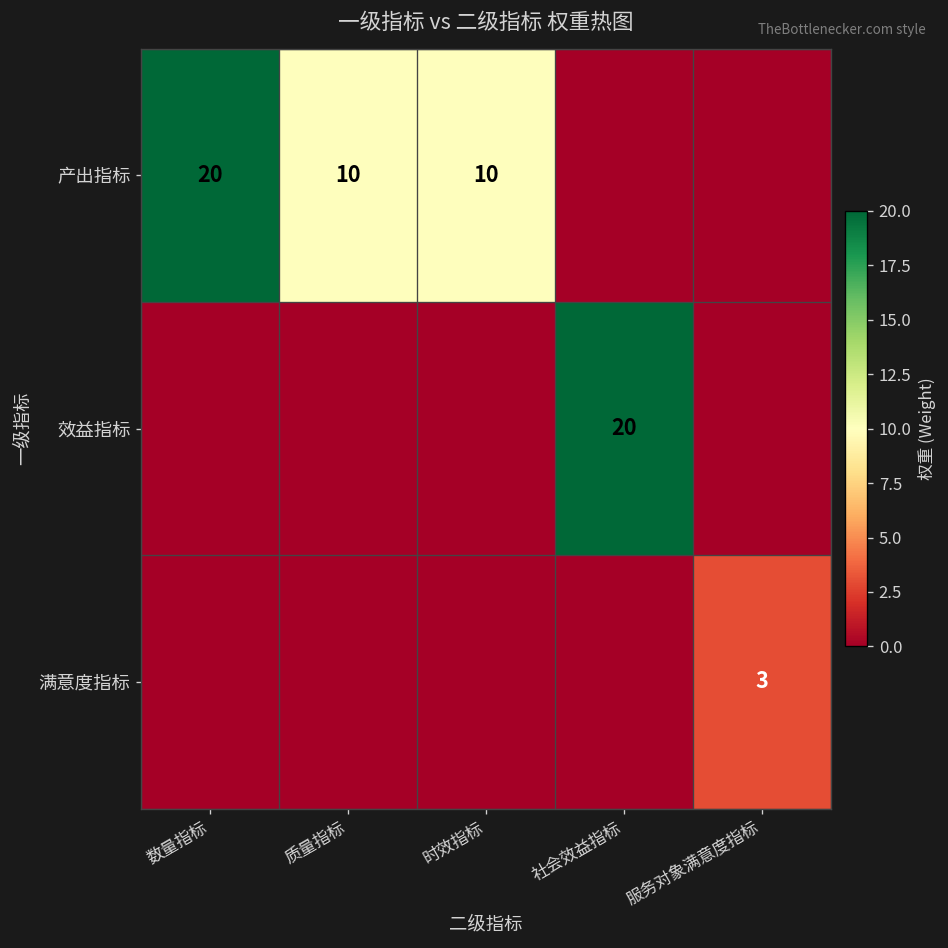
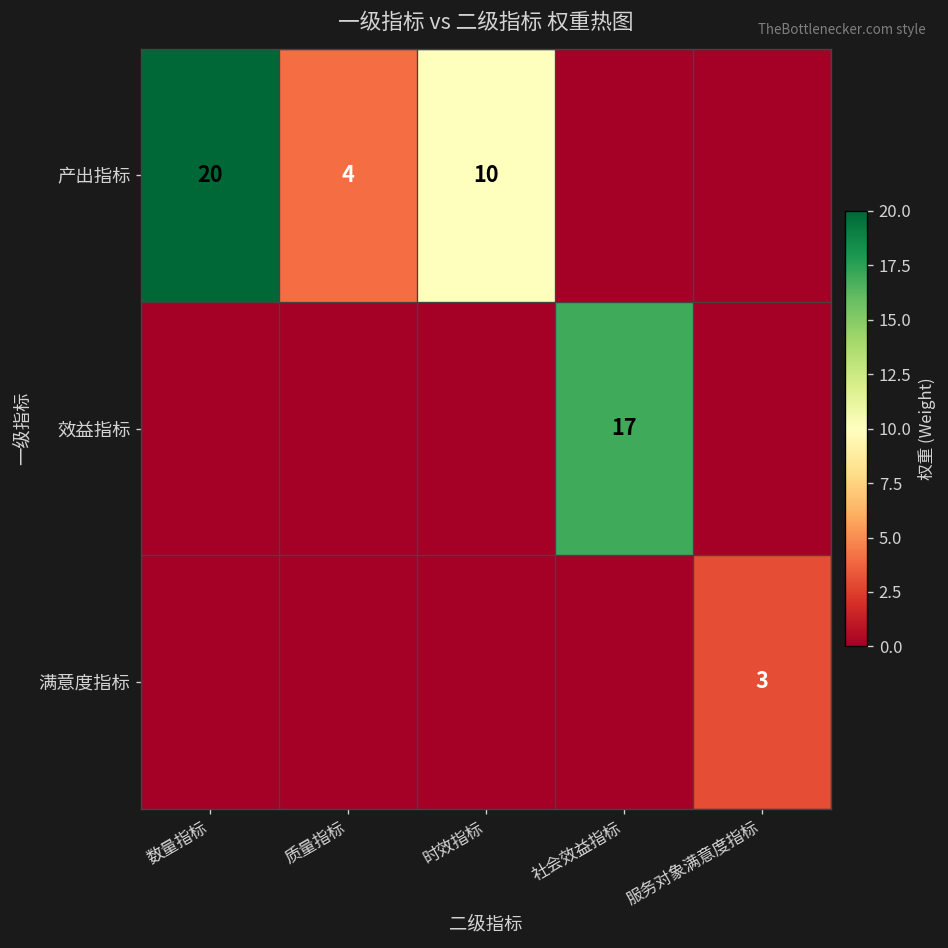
产出指标, 质量指标: 10 -> 4
效益指标, 社会效益指标: 20 -> 17
